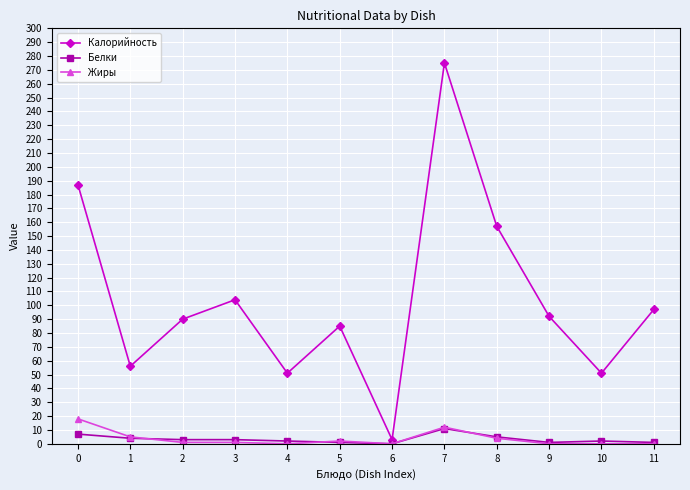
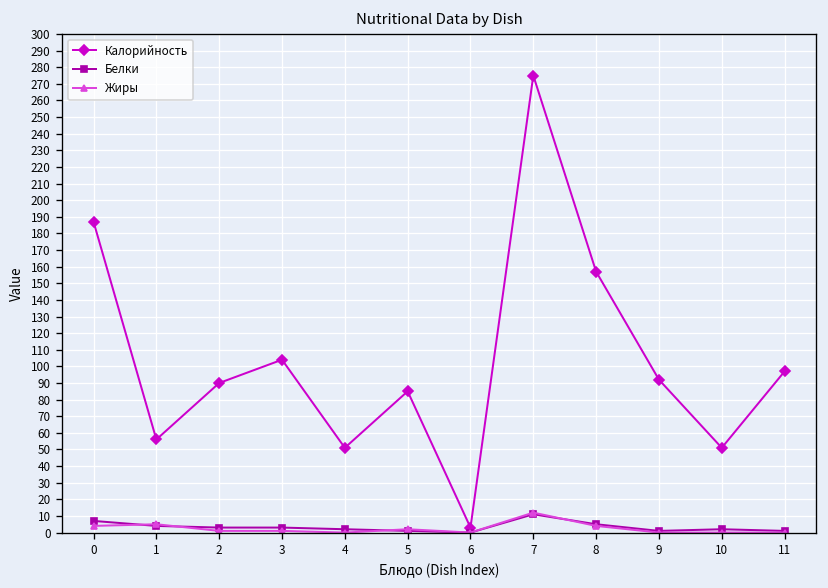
Жиры, 0: 18 -> 4
